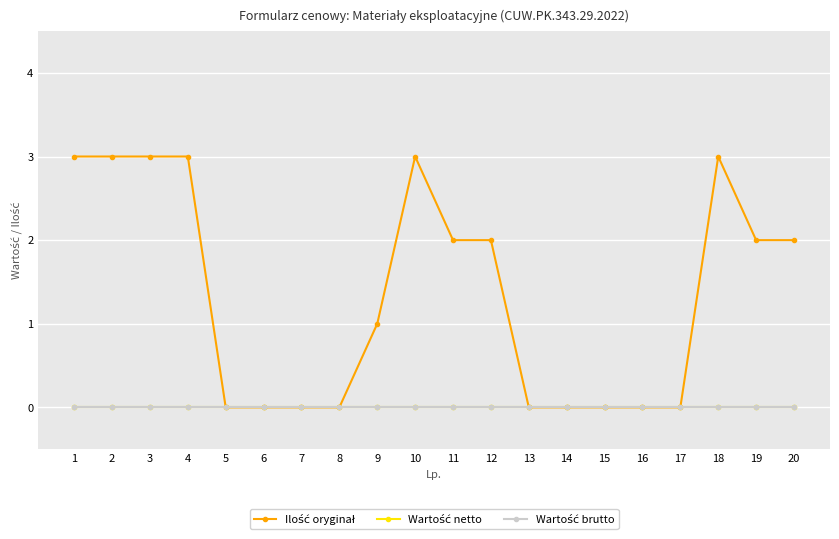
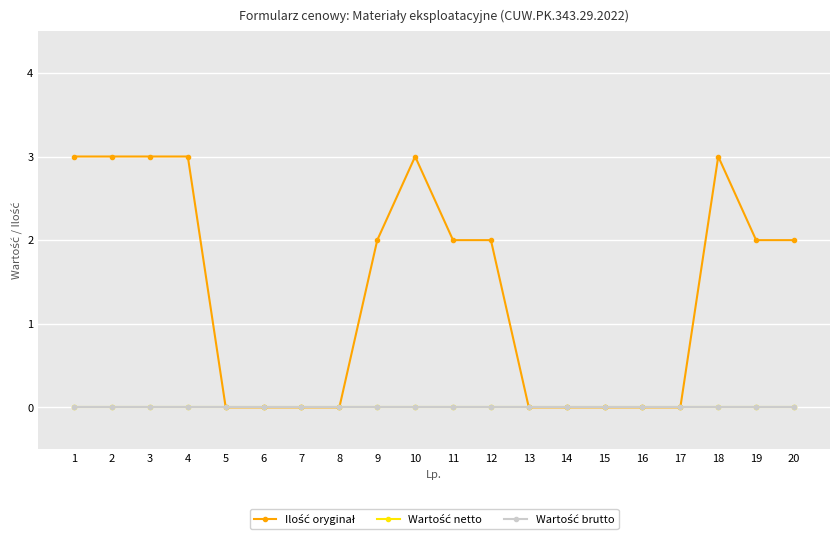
Ilość oryginał, 9: 1 -> 2
